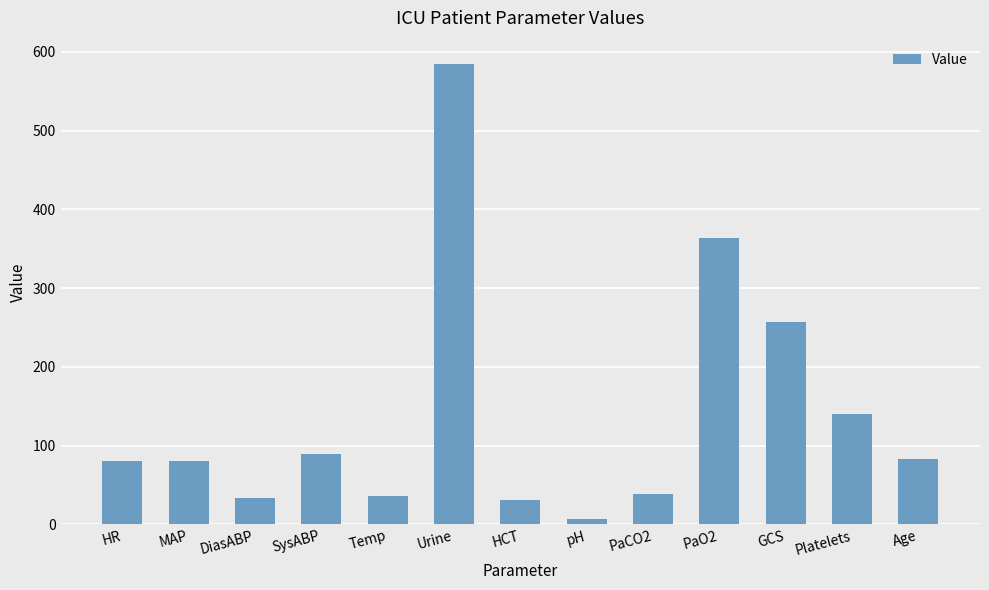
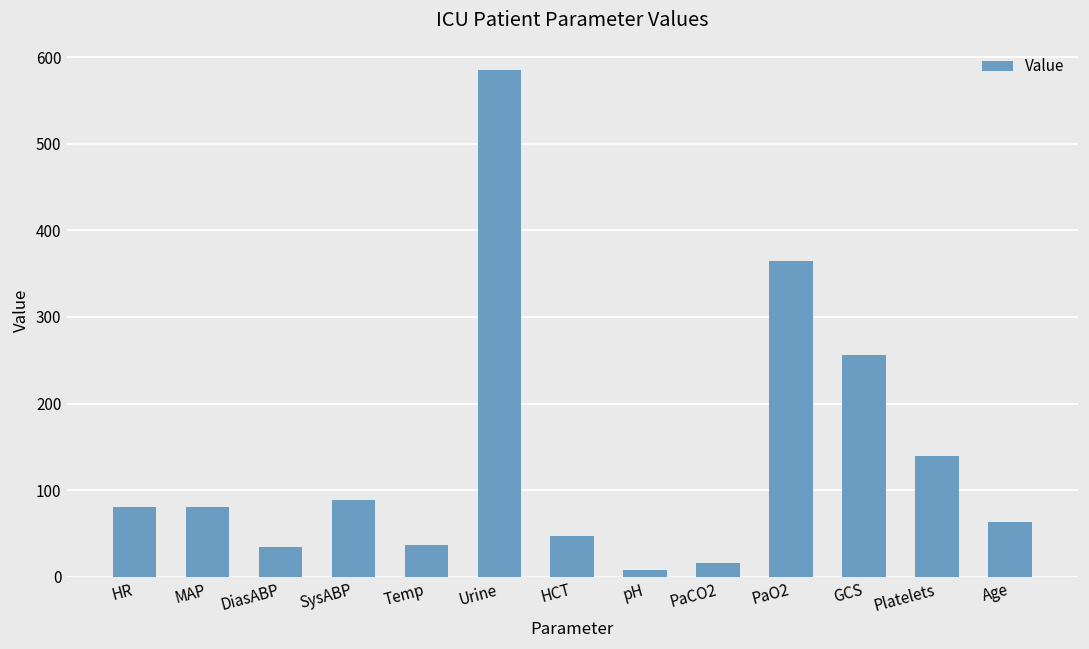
HCT: 30 -> 50
PaCO2: 40 -> 20
Age: 80 -> 60
